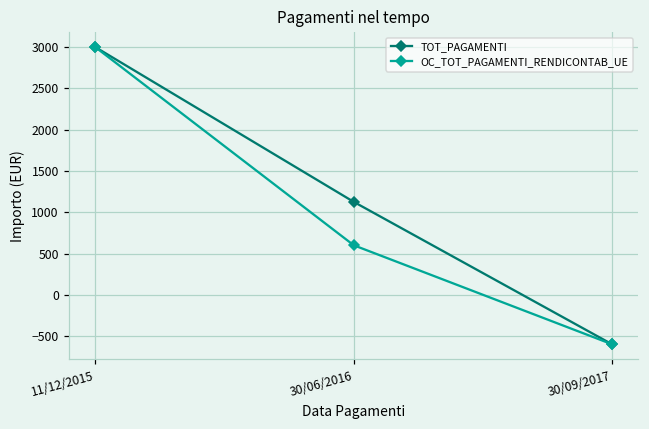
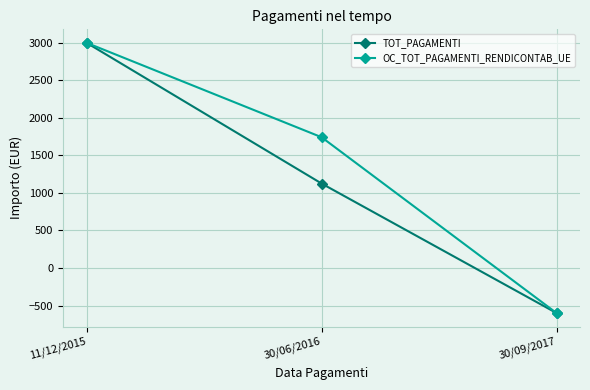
OC_TOT_PAGAMENTI_RENDICONTAB_UE, 30/06/2016: 600 -> 1700
